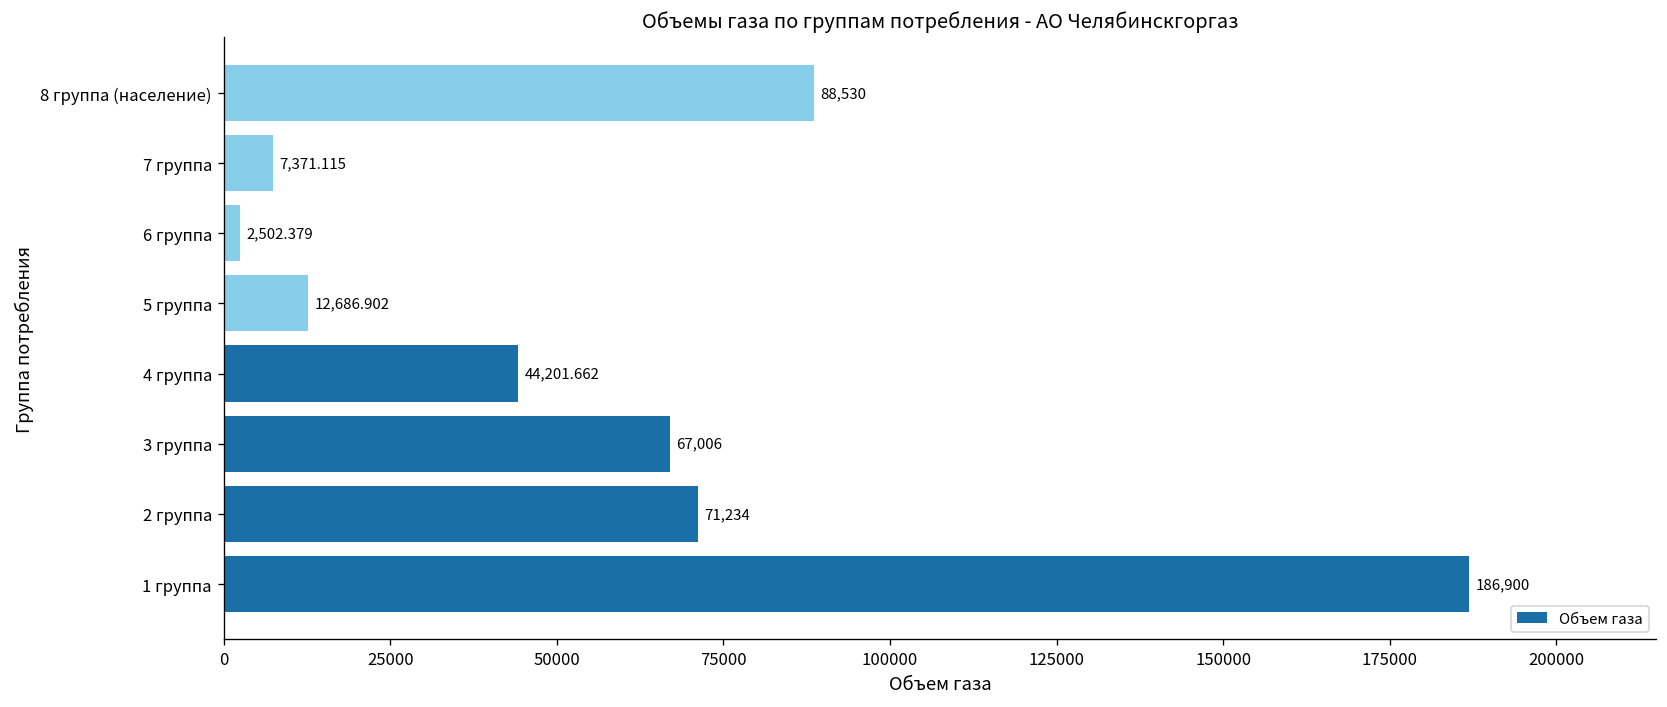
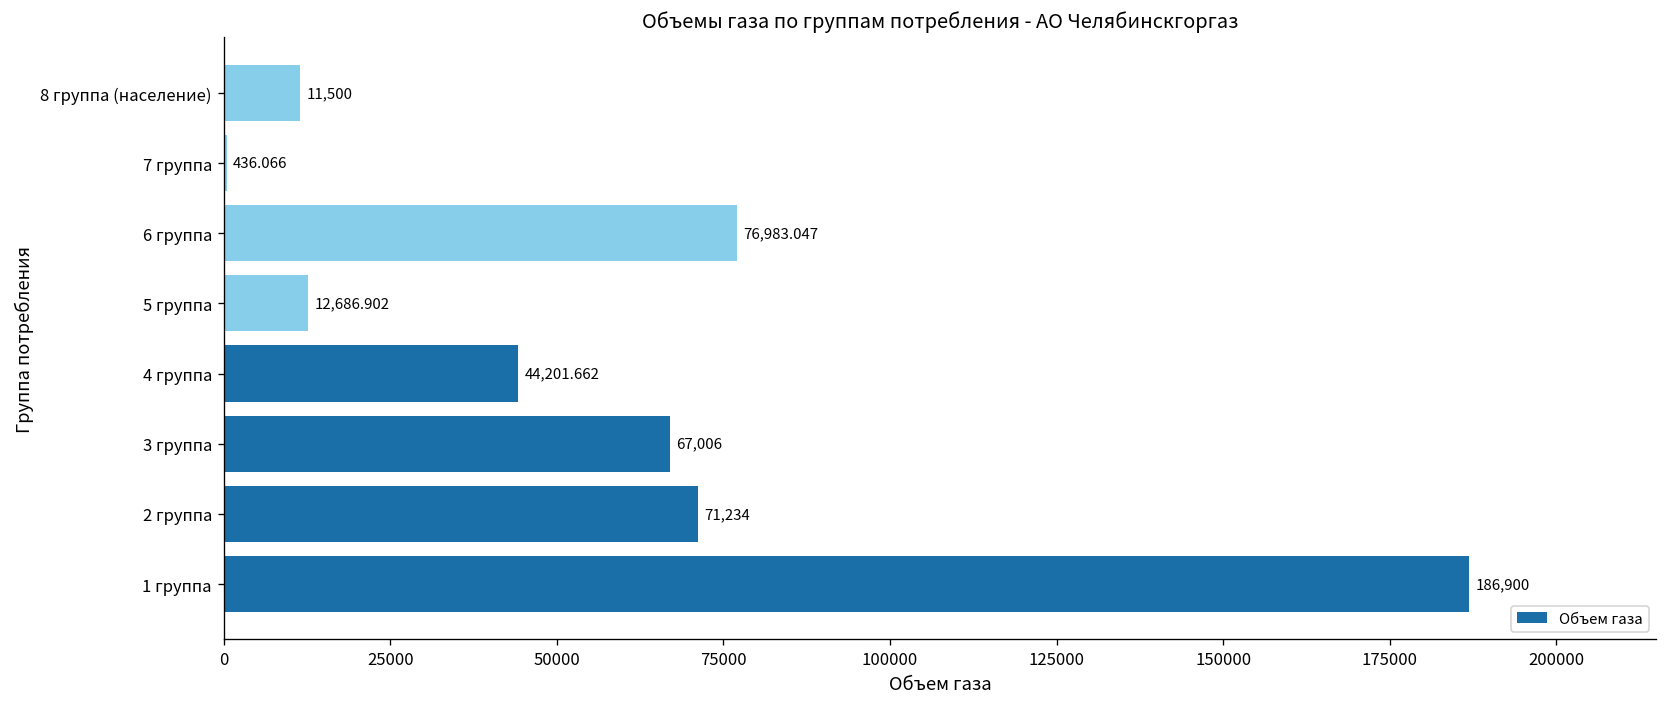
8 группа (население): 88,530 -> 11,500
7 группа: 7,371.115 -> 436.066
6 группа: 2,502.379 -> 76,983.047
